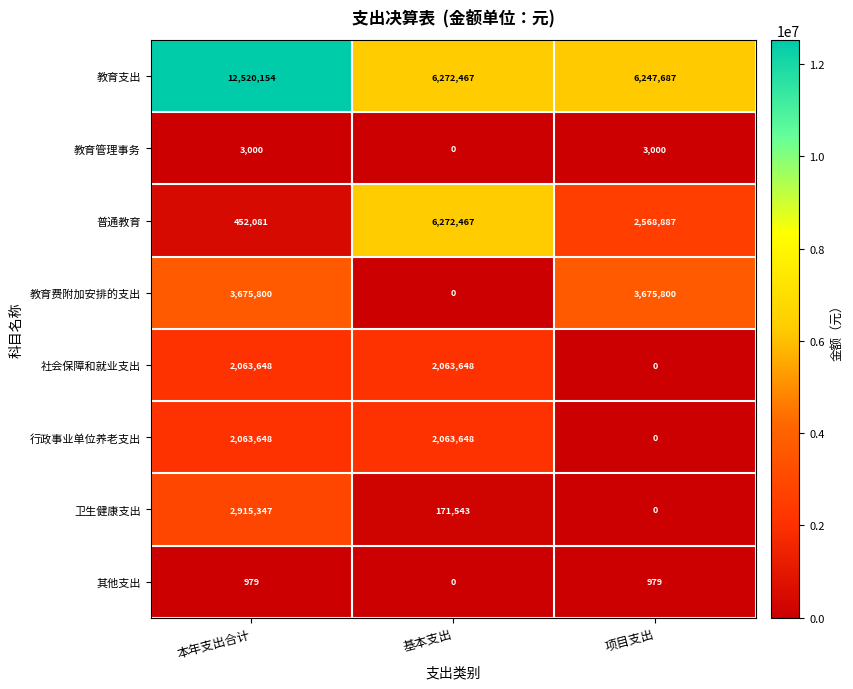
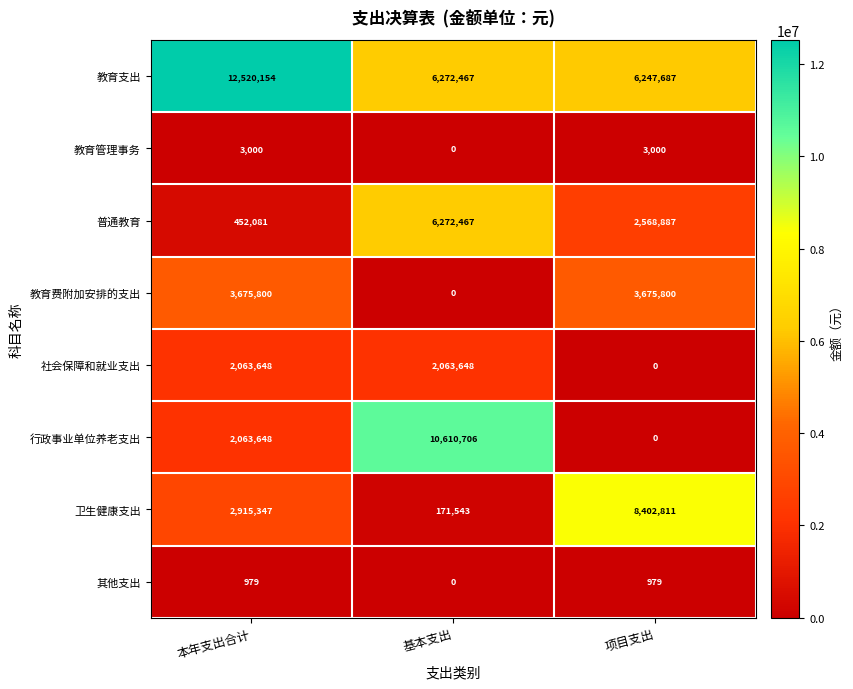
行政事业单位养老支出, 基本支出: 2,063,648 -> 10,610,706
卫生健康支出, 项目支出: 0 -> 8,402,811
